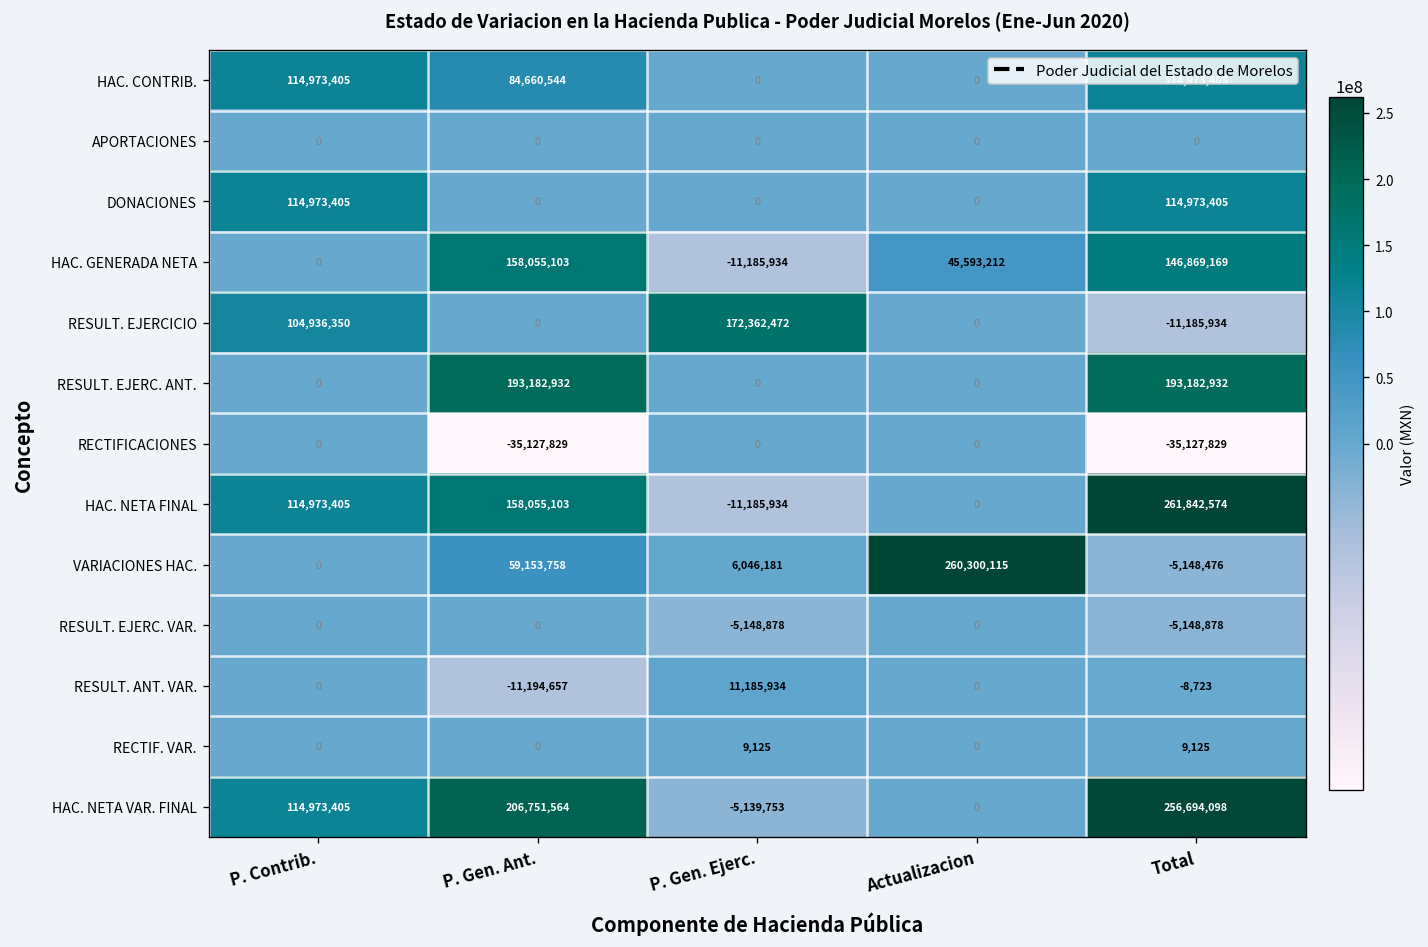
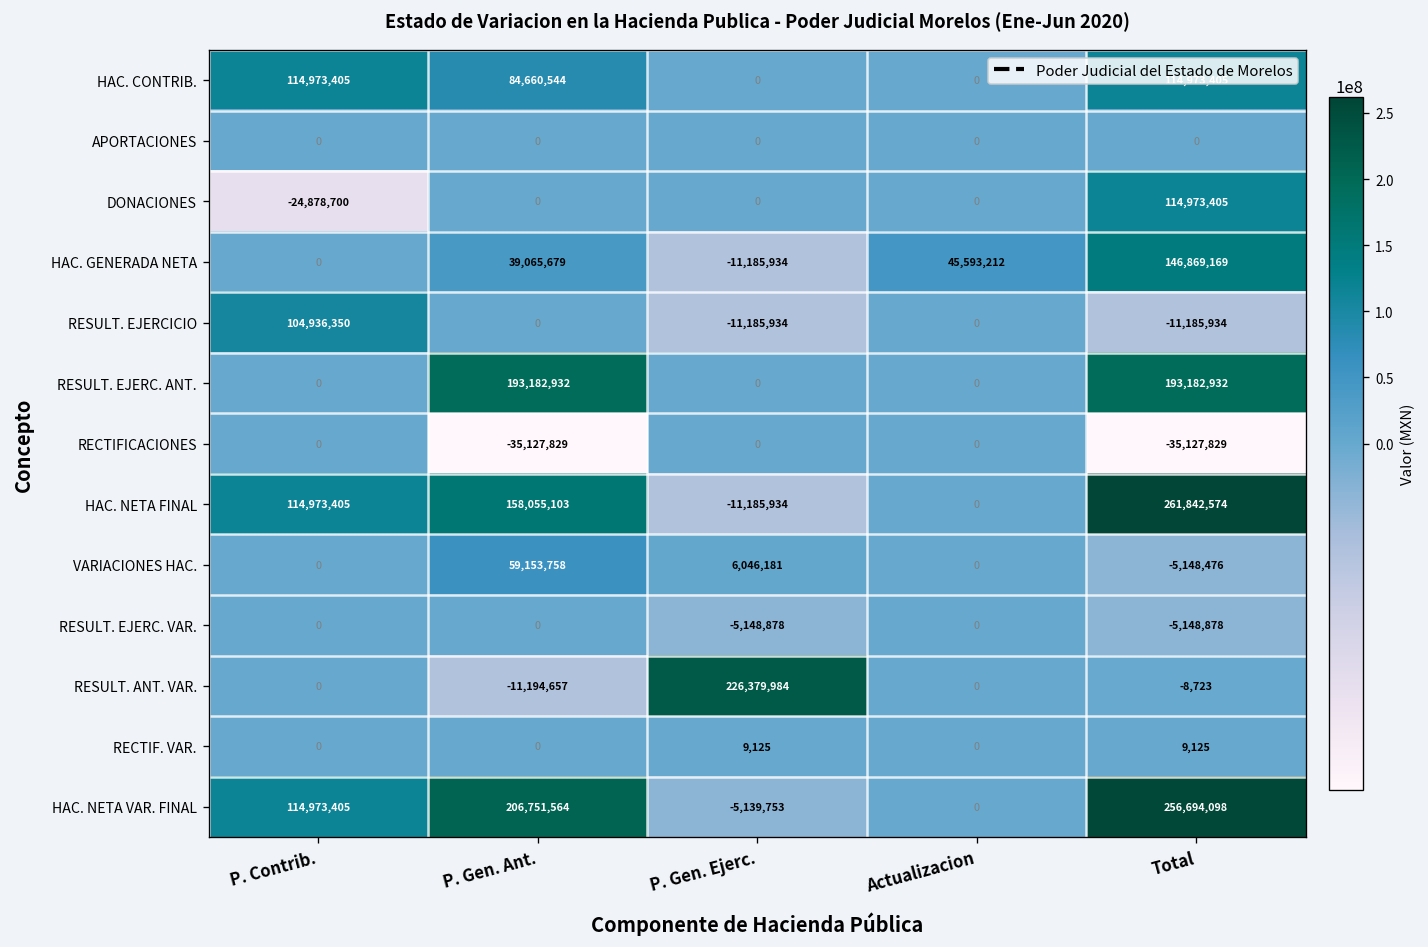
DONACIONES, P. Contrib.: 114,973,405 -> -24,878,700
HAC. GENERADA NETA, P. Gen. Ant.: 158,055,103 -> 39,065,679
RESULT. EJERCICIO, P. Gen. Ejerc.: 172,362,472 -> -11,185,934
VARIACIONES HAC., Actualizacion: 260,300,115 -> 0
RESULT. ANT. VAR., P. Gen. Ejerc.: 11,185,934 -> 226,379,984
